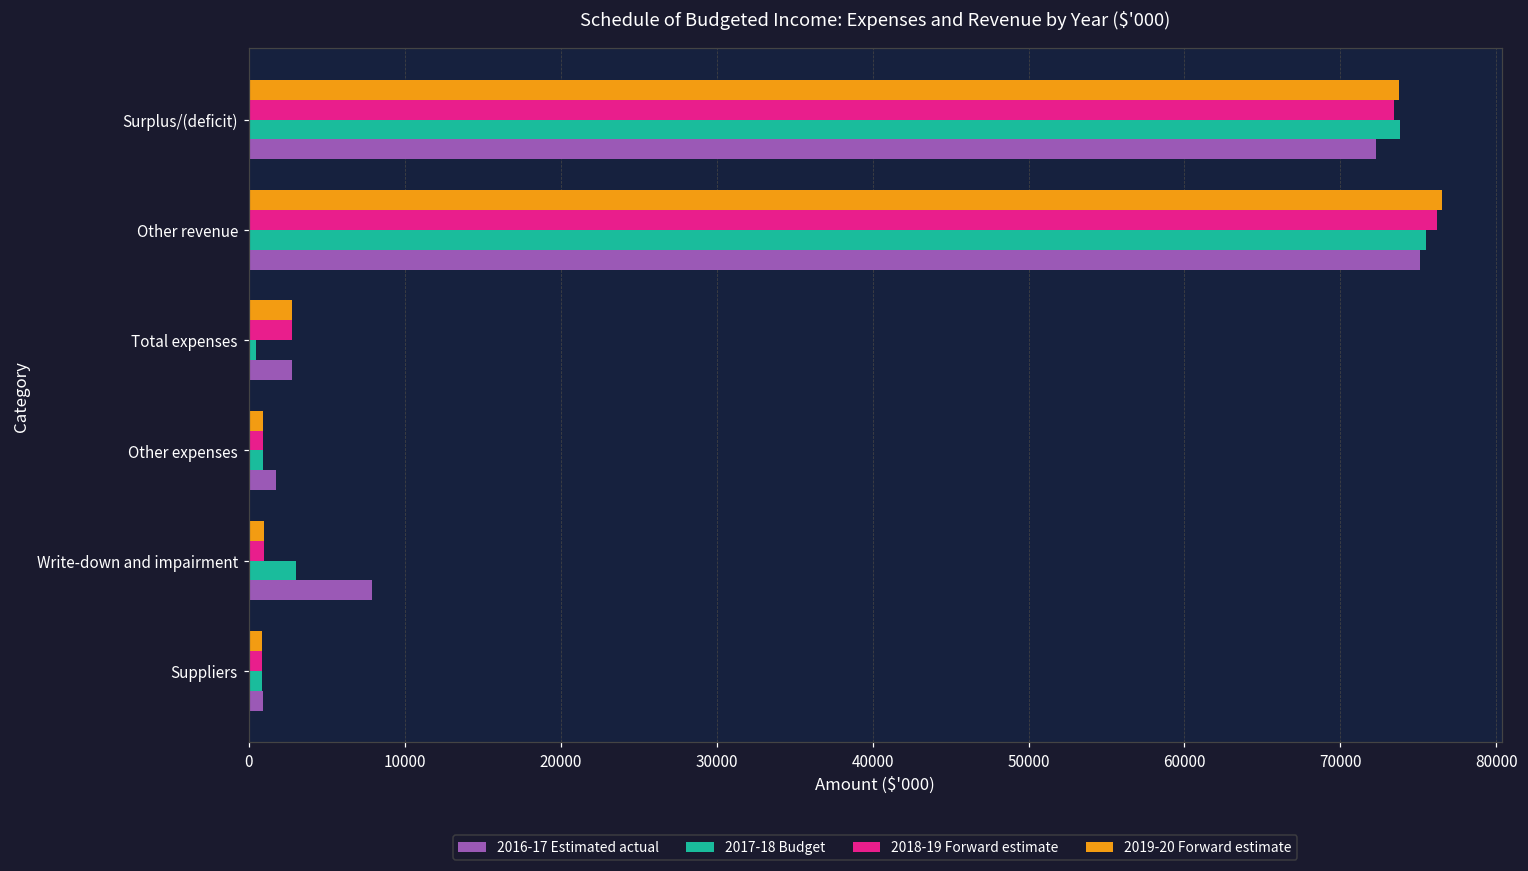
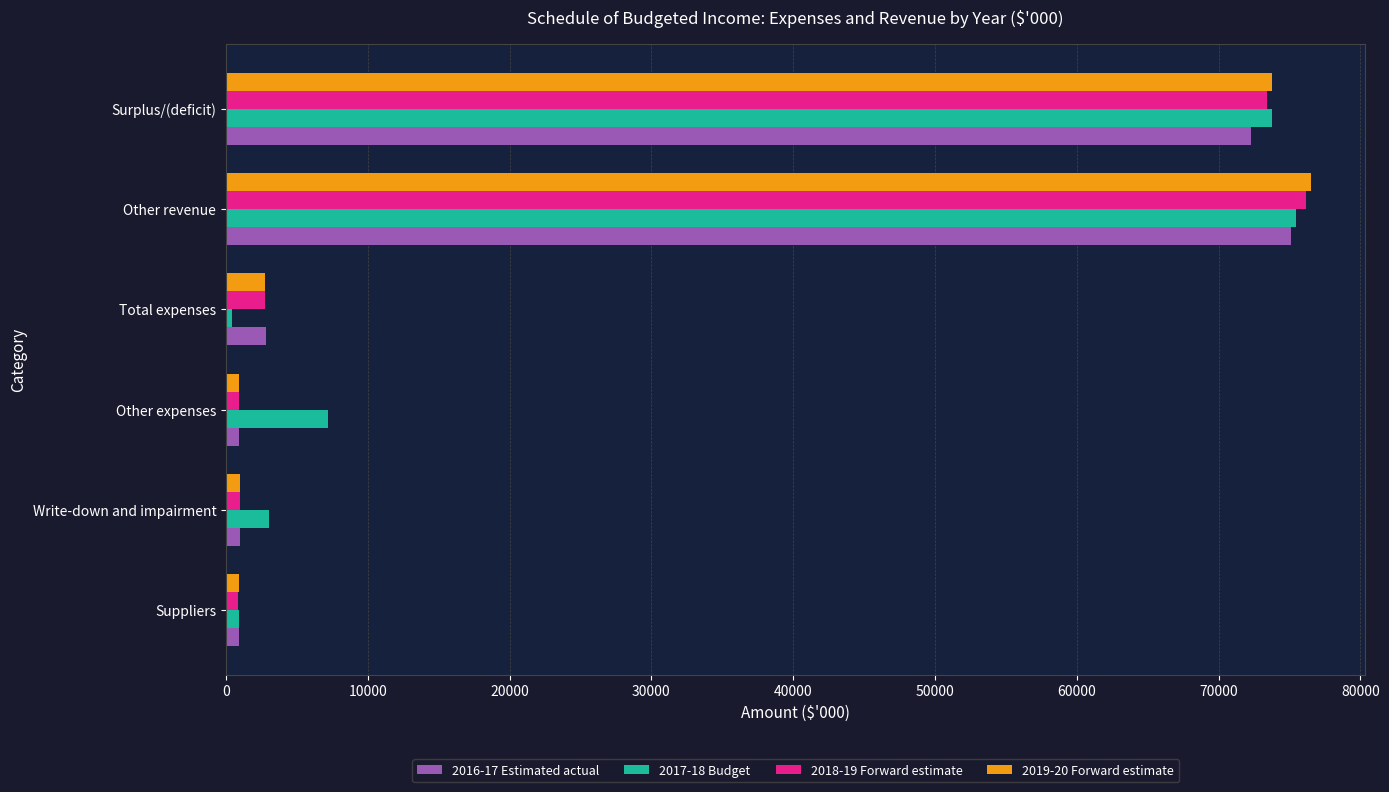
2017-18 Budget, Other expenses: 900 -> 7200
2016-17 Estimated actual, Other expenses: 1800 -> 900
2016-17 Estimated actual, Write-down and impairment: 7900 -> 1000
